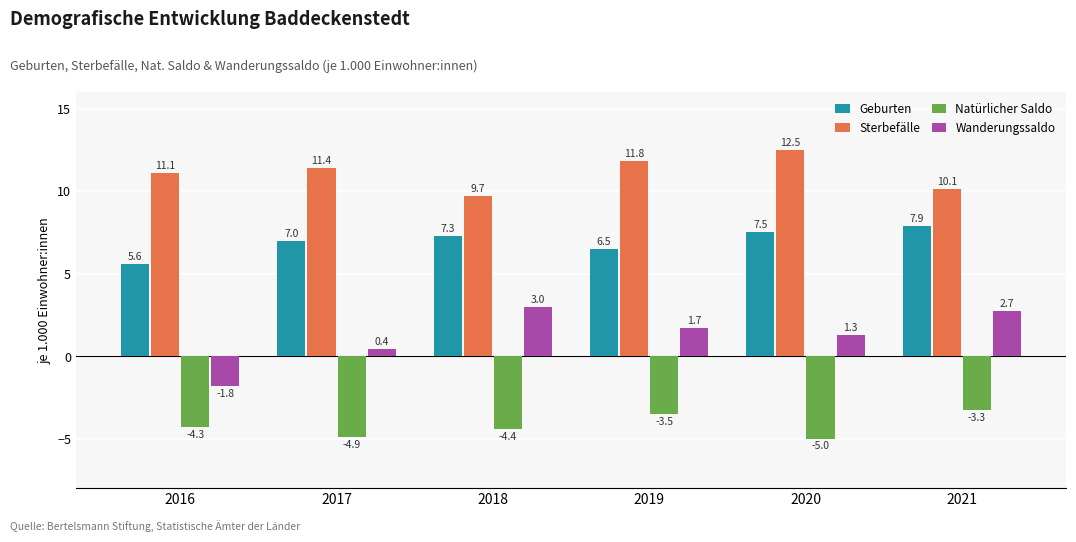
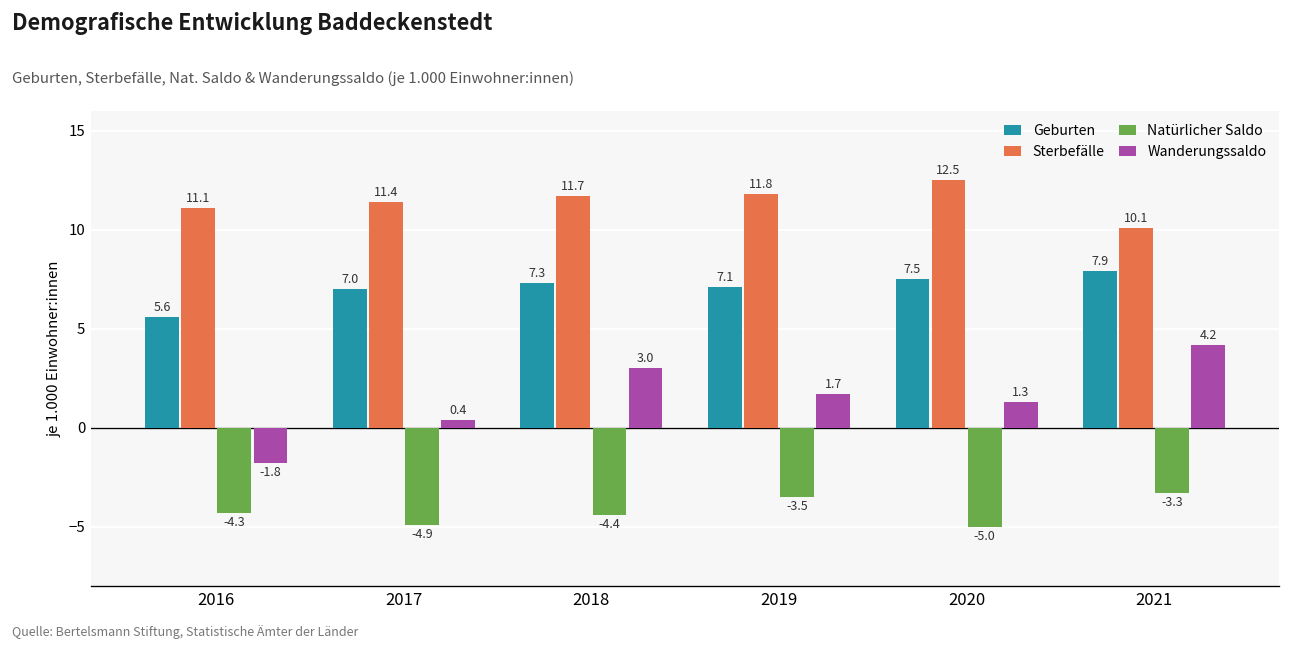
Sterbefälle, 2018: 9.7 -> 11.7
Geburten, 2019: 6.5 -> 7.1
Wanderungssaldo, 2021: 2.7 -> 4.2
